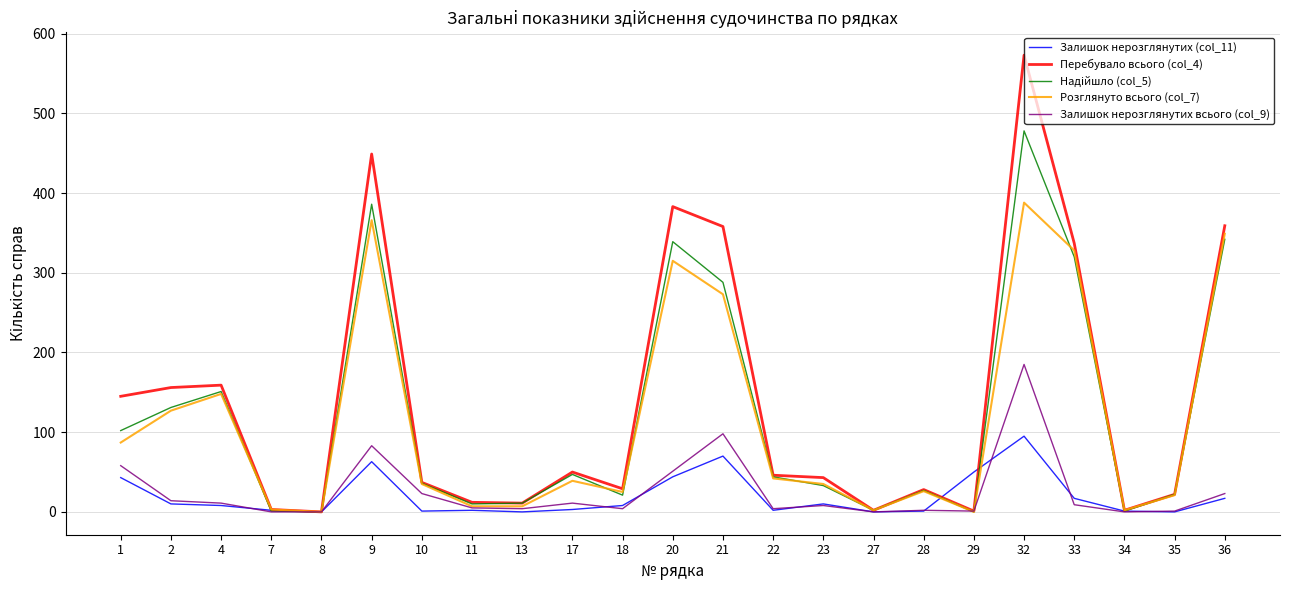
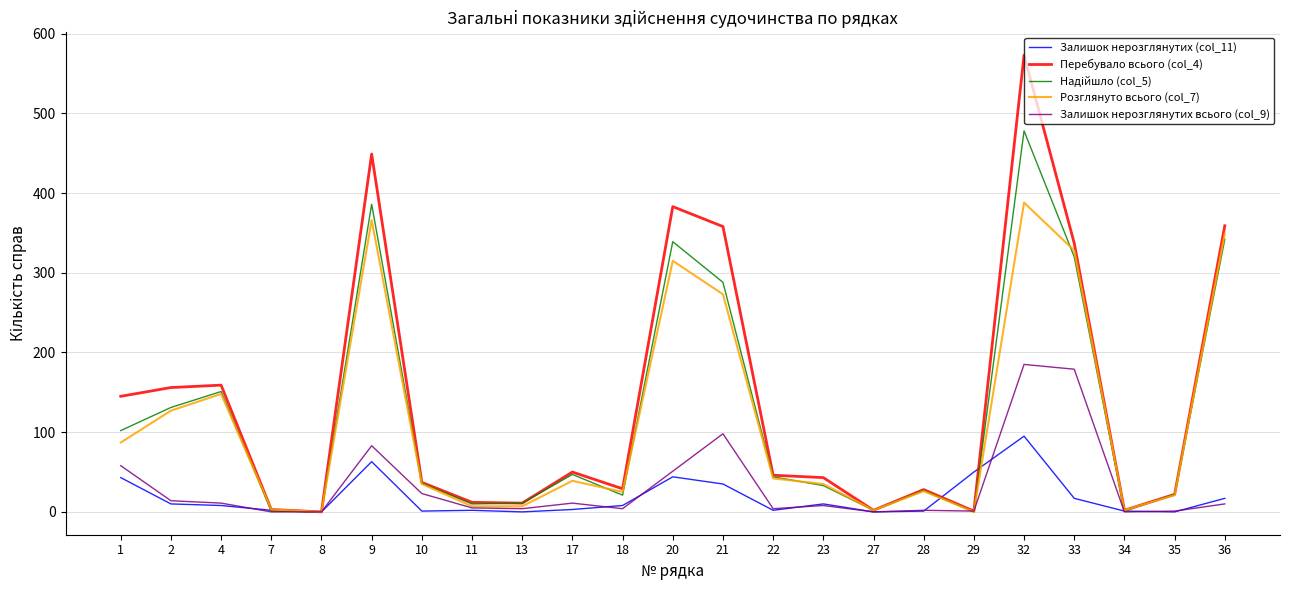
Залишок нерозглянутих (col_11), 21: 70 -> 40
Залишок нерозглянутих всього (col_9), 33: 10 -> 180
Залишок нерозглянутих всього (col_9), 36: 20 -> 10
